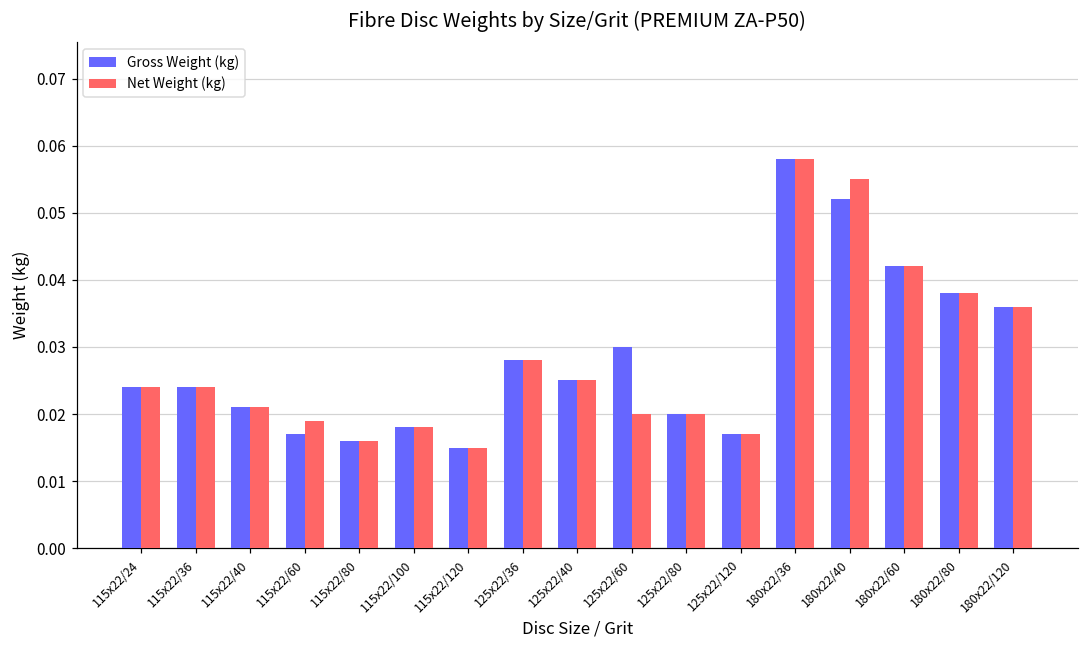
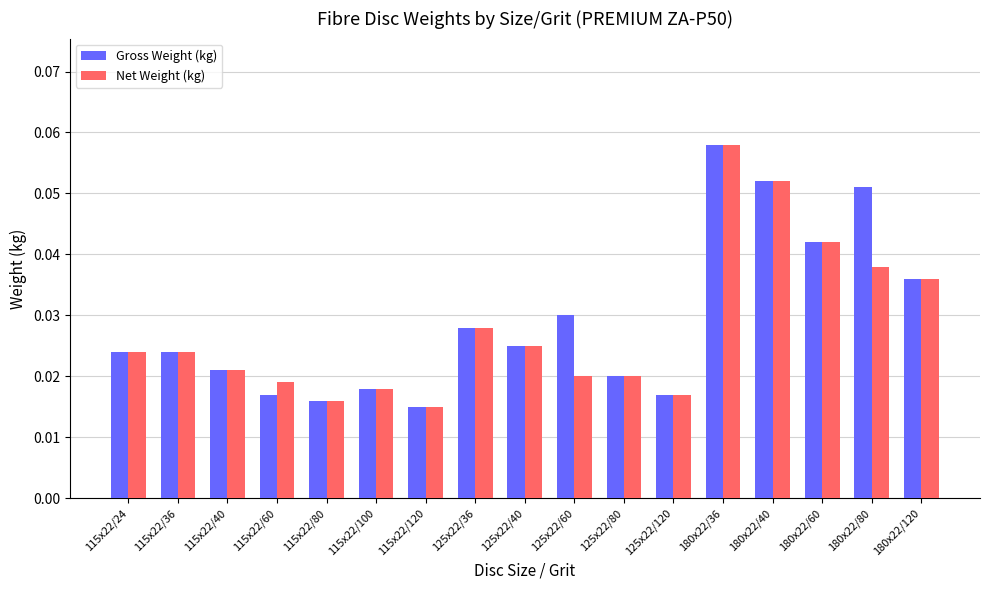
Net Weight (kg), 180x22/40: 0.055 -> 0.052
Gross Weight (kg), 180x22/80: 0.038 -> 0.051
